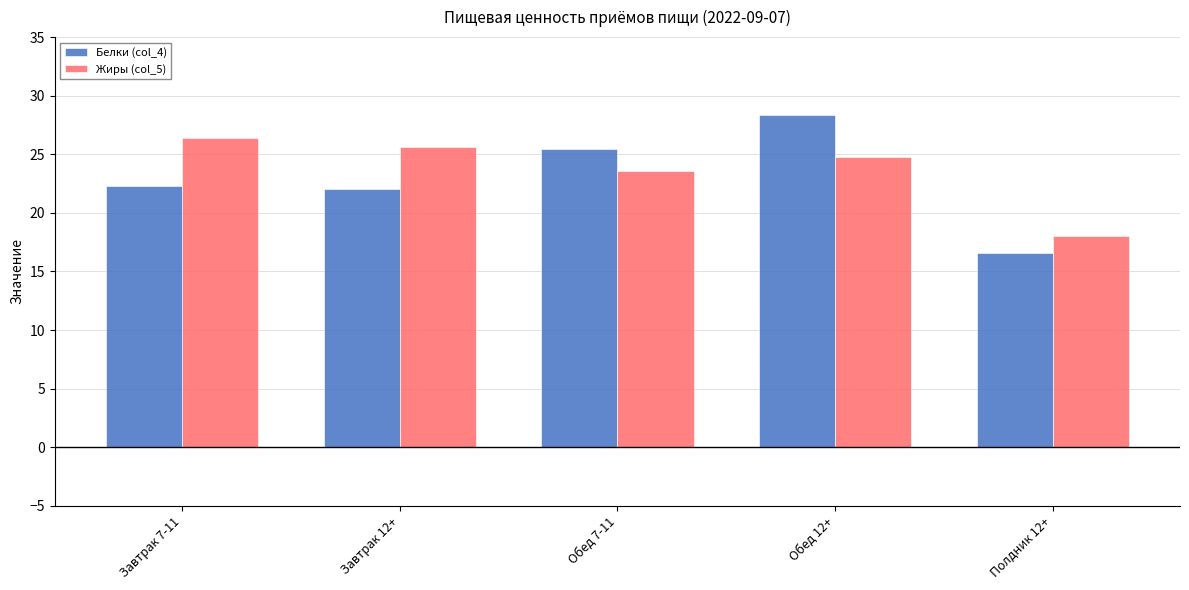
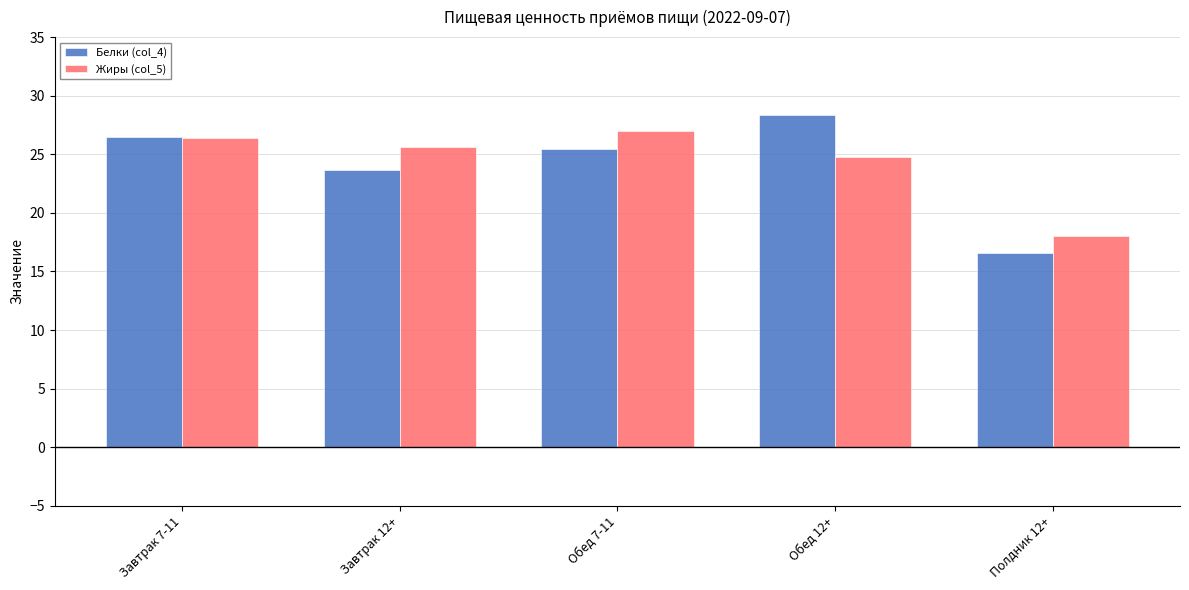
Белки (col_4), Завтрак 7-11: 22.3 -> 26.5
Белки (col_4), Завтрак 12+: 22.1 -> 23.7
Жиры (col_5), Обед 7-11: 23.6 -> 27.0
